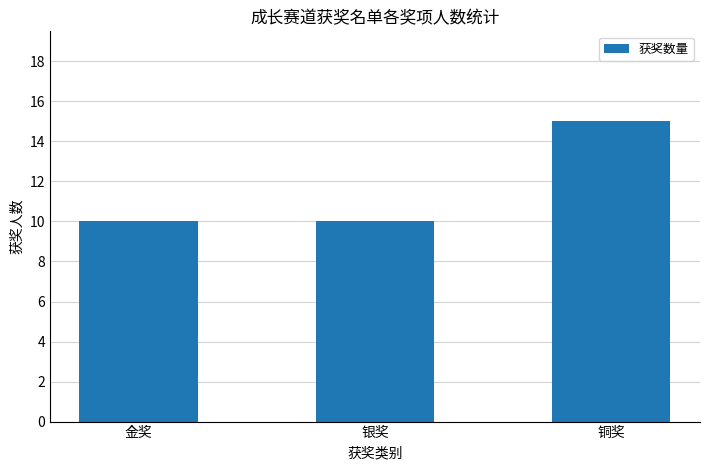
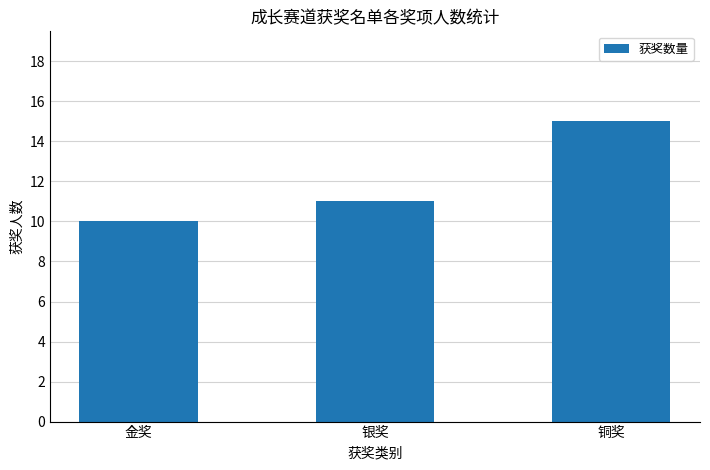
银奖: 10 -> 11
